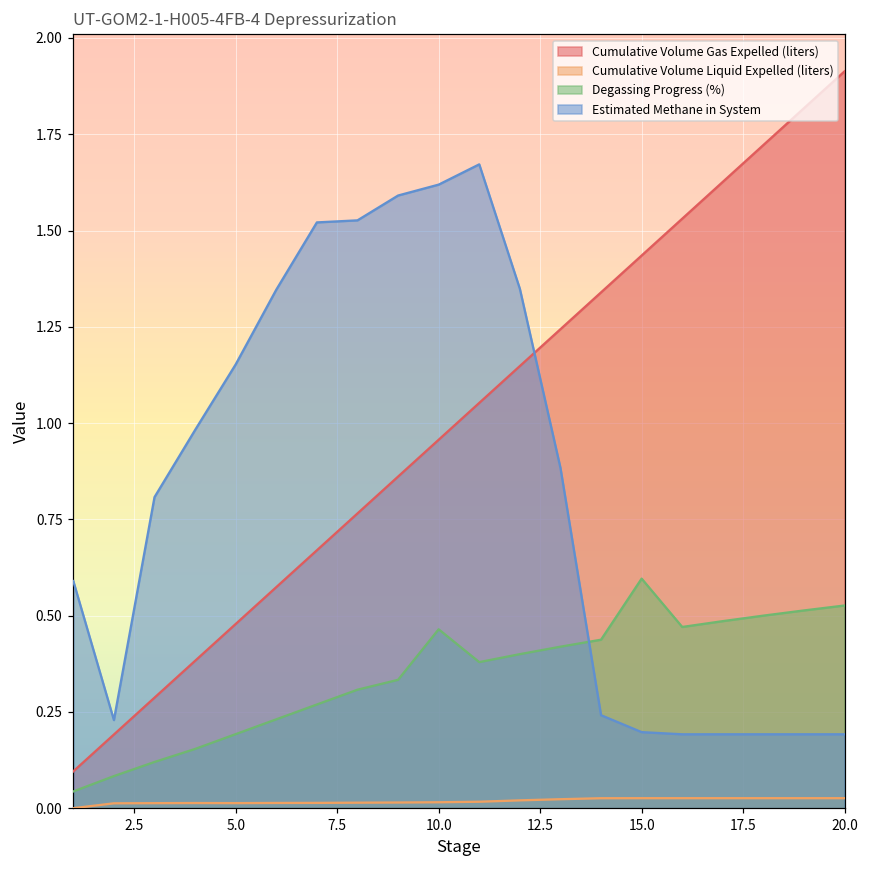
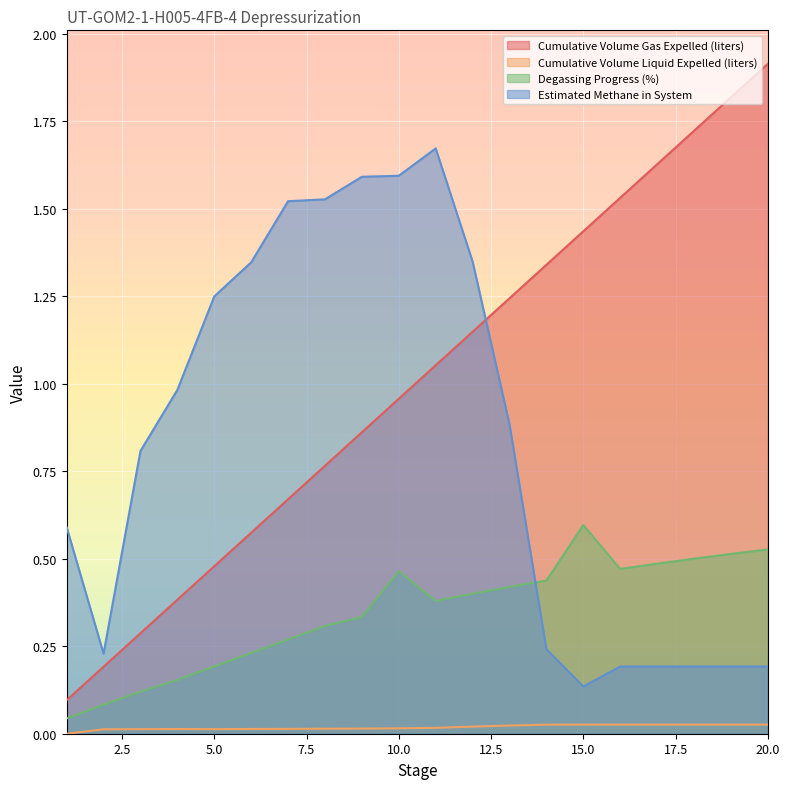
Estimated Methane in System, 5.0: 1.15 -> 1.25
Estimated Methane in System, 10.0: 1.62 -> 1.59
Estimated Methane in System, 15.0: 0.20 -> 0.13
